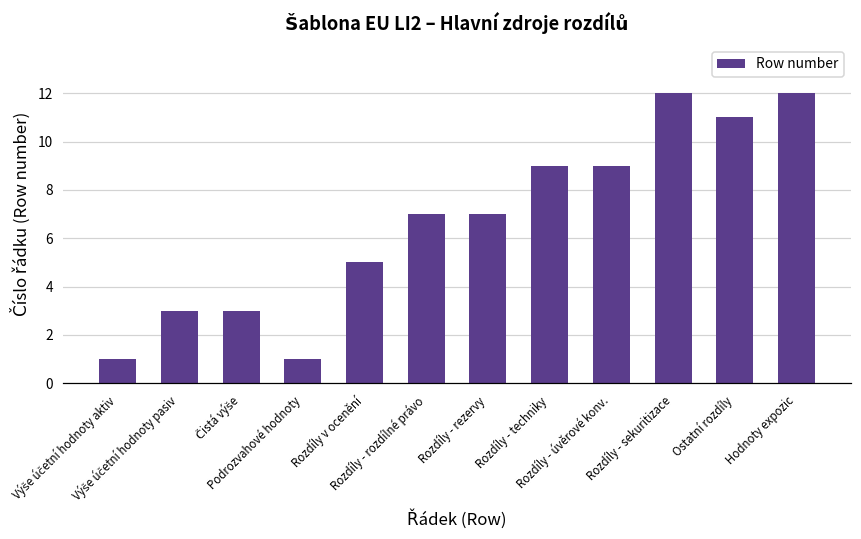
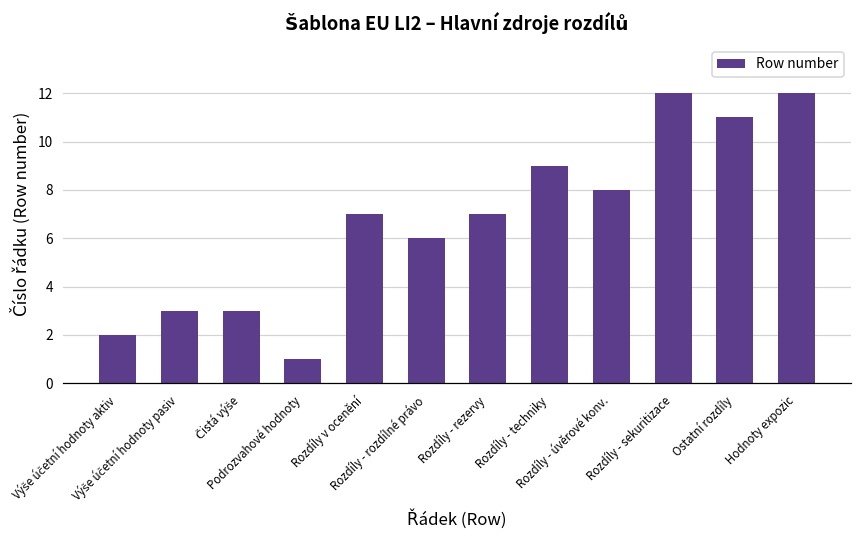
Výše účetní hodnoty aktiv: 1 -> 2
Rozdíly v ocenění: 5 -> 7
Rozdíly - rozdílné právo: 7 -> 6
Rozdíly - úvěrové konv.: 9 -> 8
